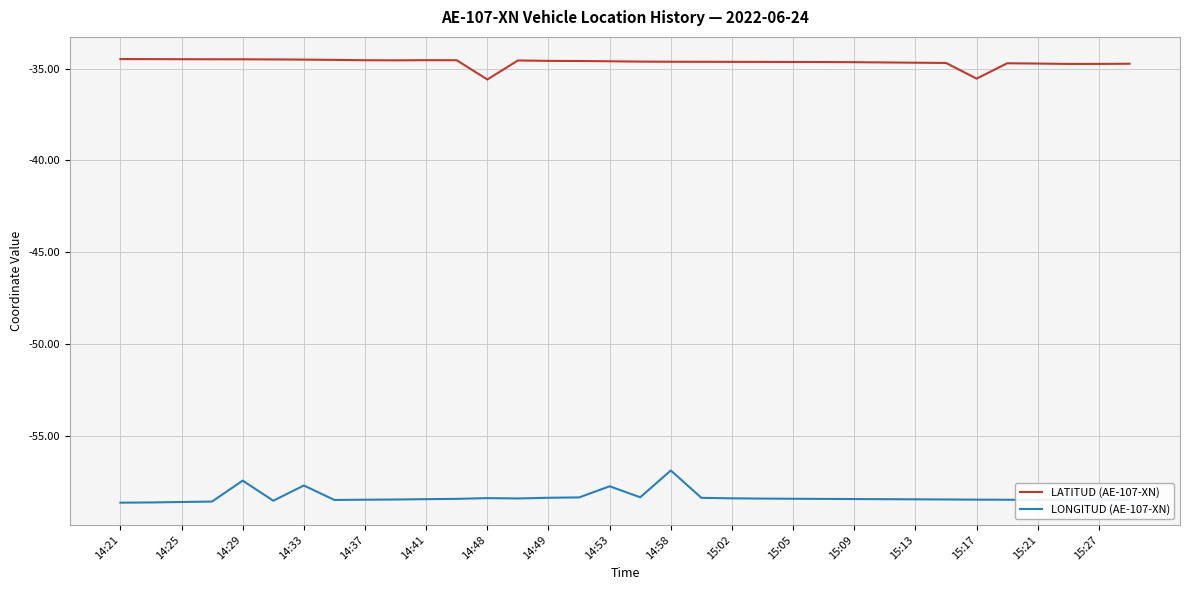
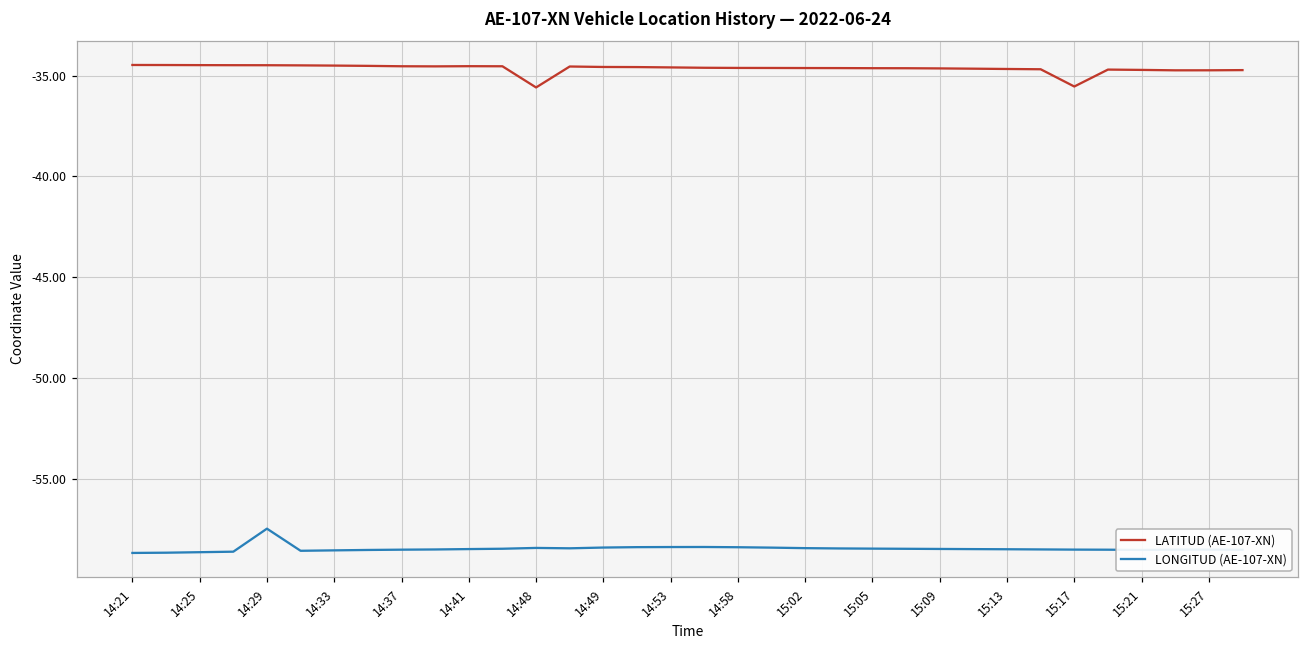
LONGITUD (AE-107-XN), 14:33: -57.7 -> -58.5
LONGITUD (AE-107-XN), 14:53: -57.8 -> -58.4
LONGITUD (AE-107-XN), 14:58: -56.9 -> -58.4
